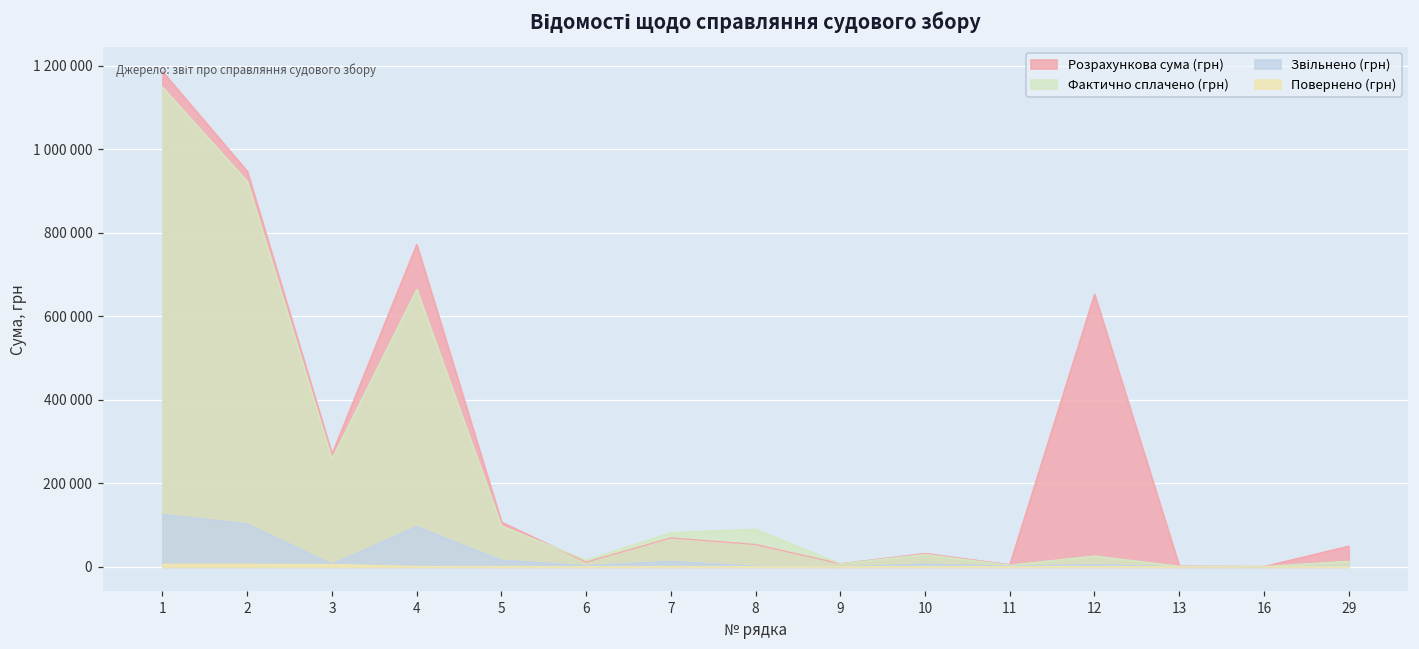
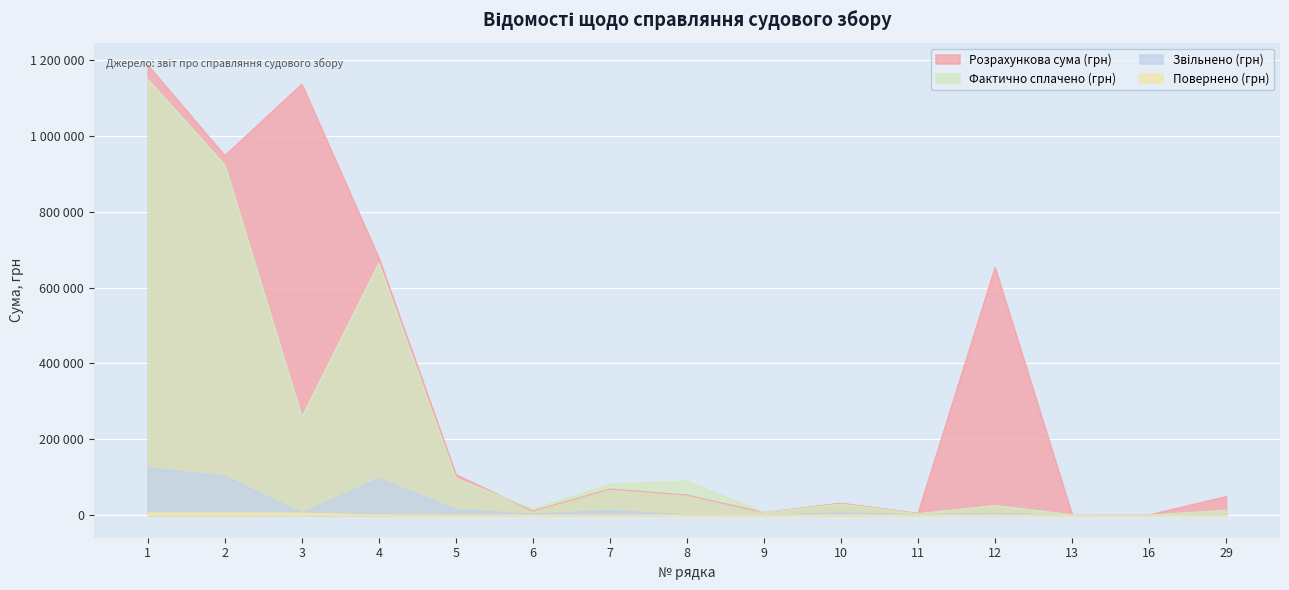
Розрахункова сума (грн), 3: 270000 -> 1140000
Розрахункова сума (грн), 4: 770000 -> 680000
